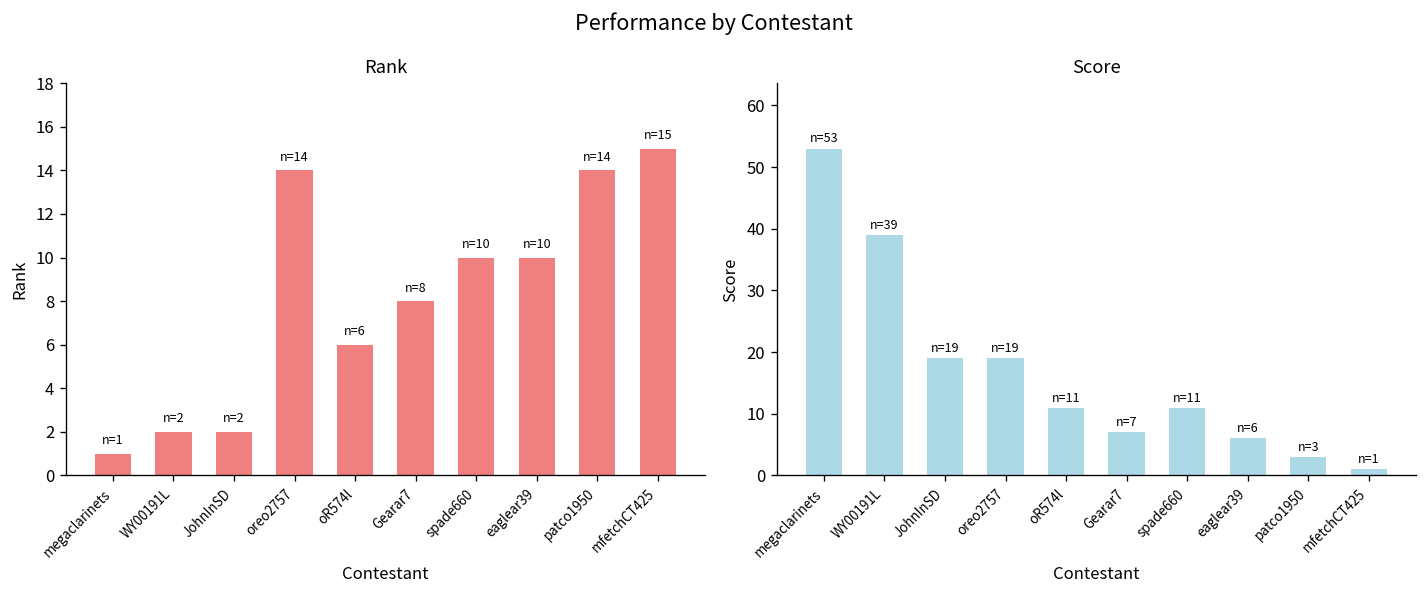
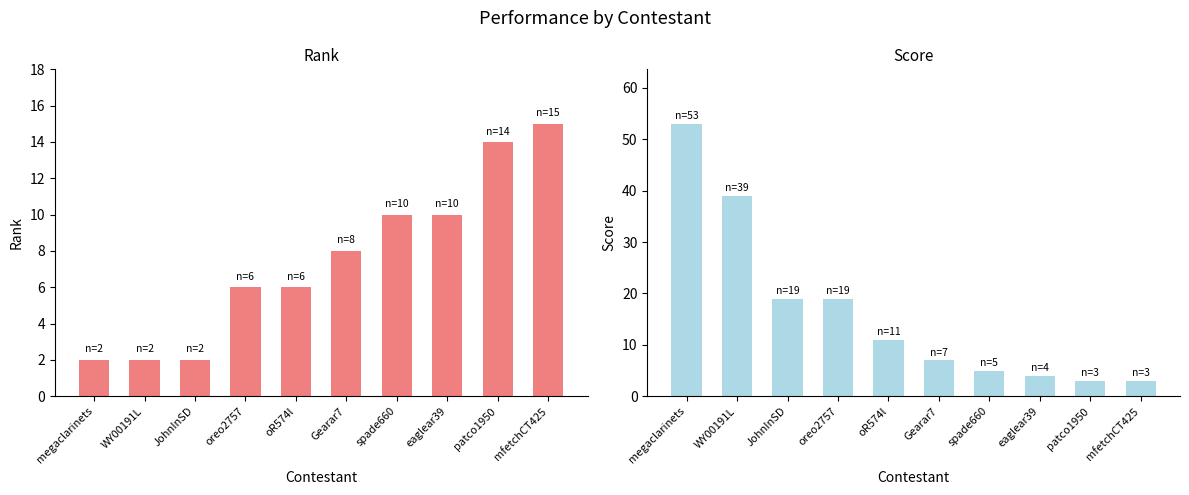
Rank, megaclarinets: 1 -> 2
Rank, oreo2757: 14 -> 6
Score, spade660: 11 -> 5
Score, eaglear39: 6 -> 4
Score, mfetchCT425: 1 -> 3
